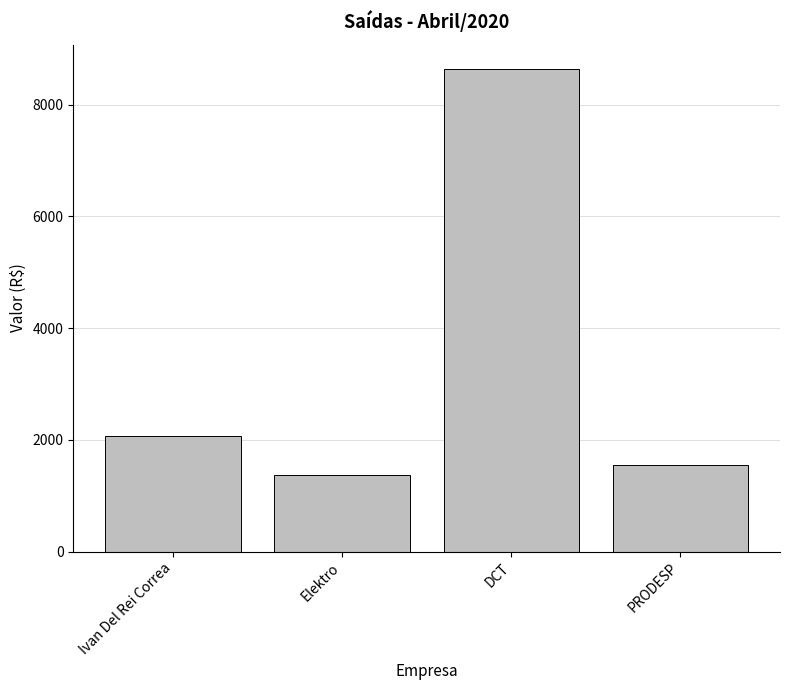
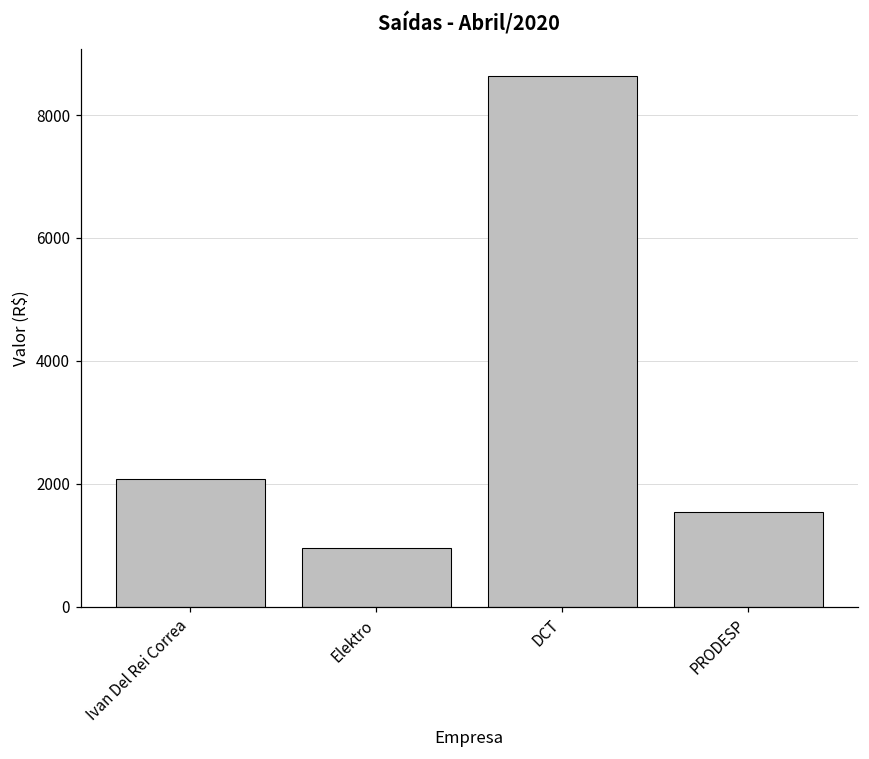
Elektro: 1400 -> 1000
